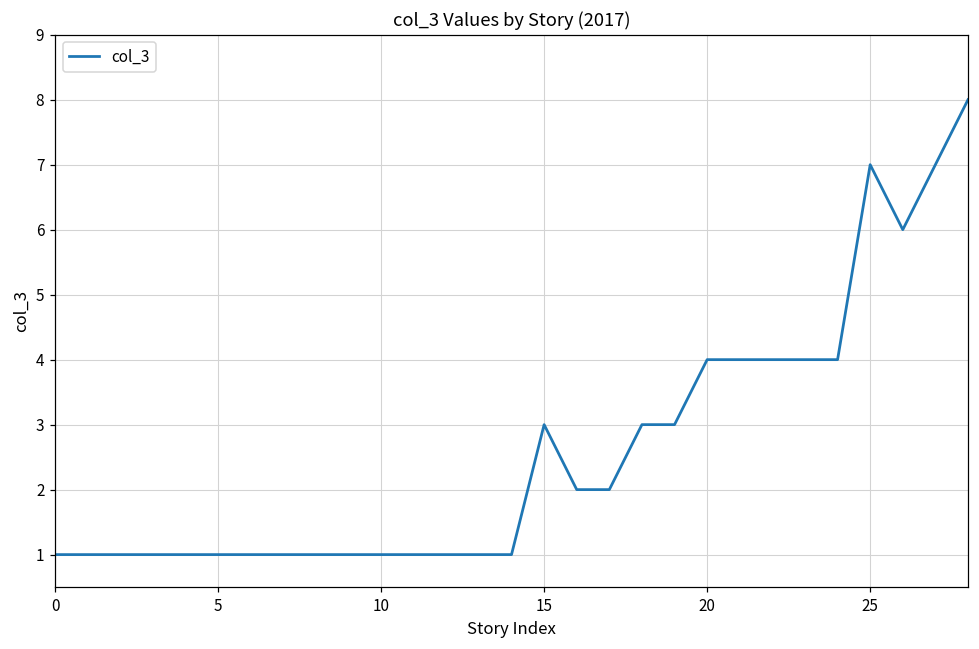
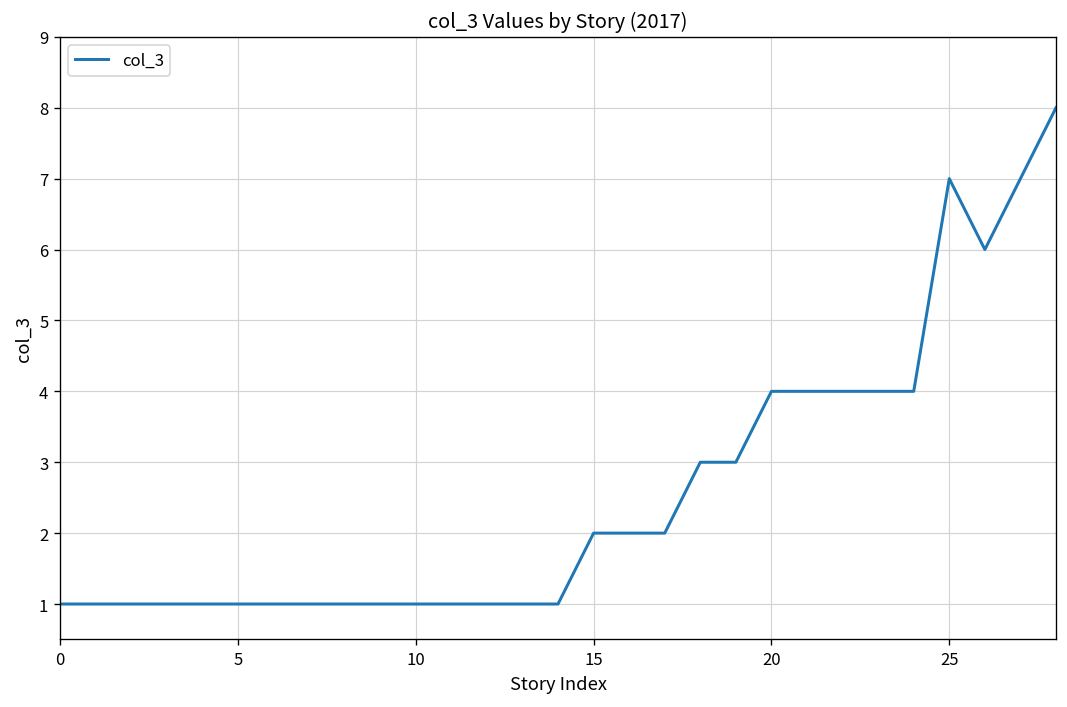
15: 3 -> 2
